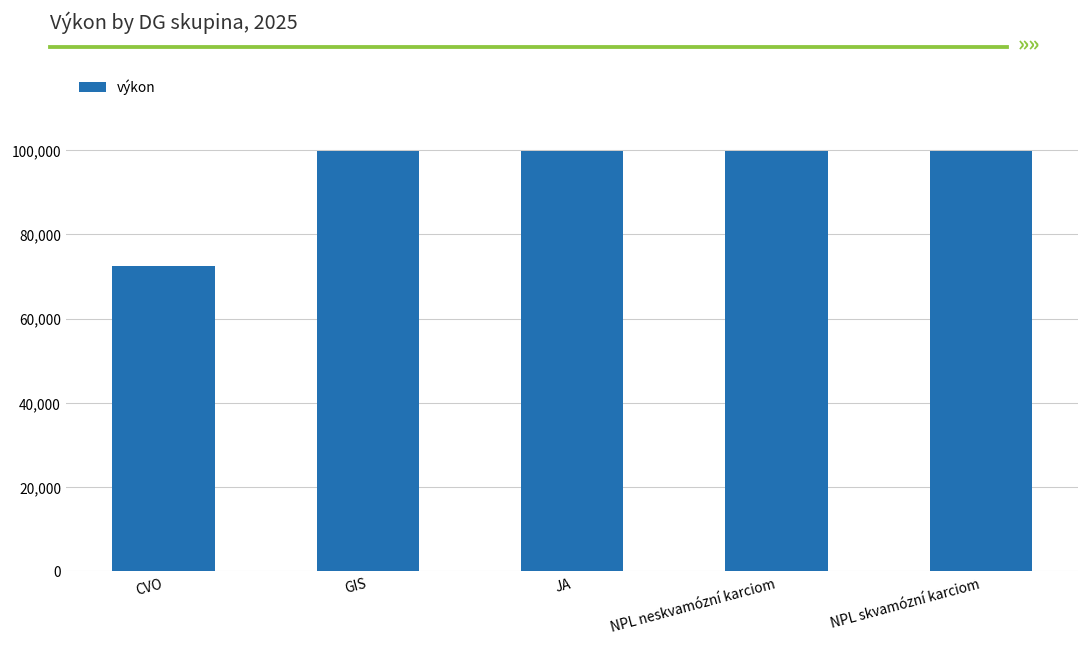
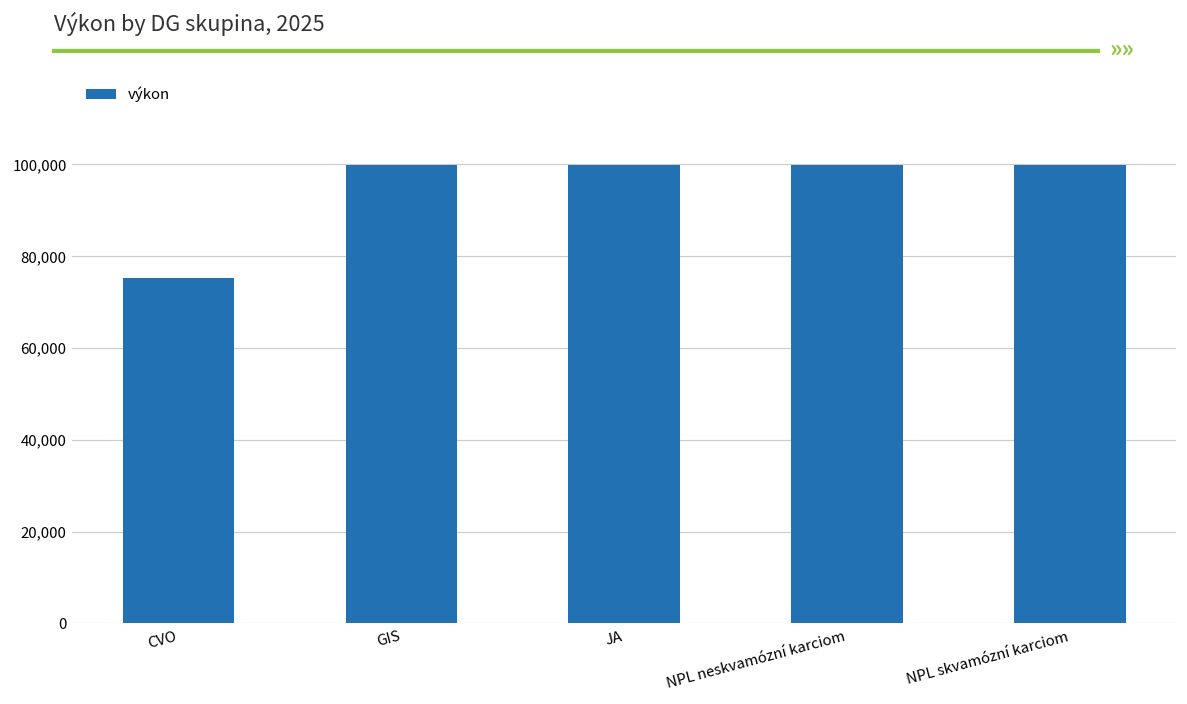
CVO: 73,000 -> 75,000
